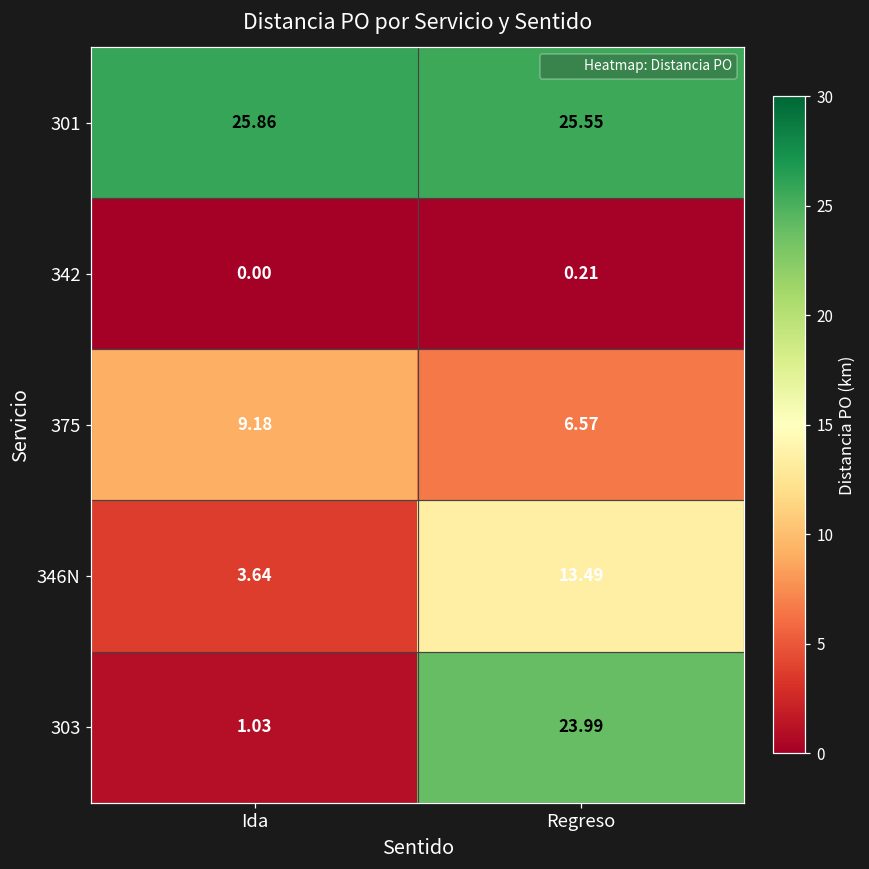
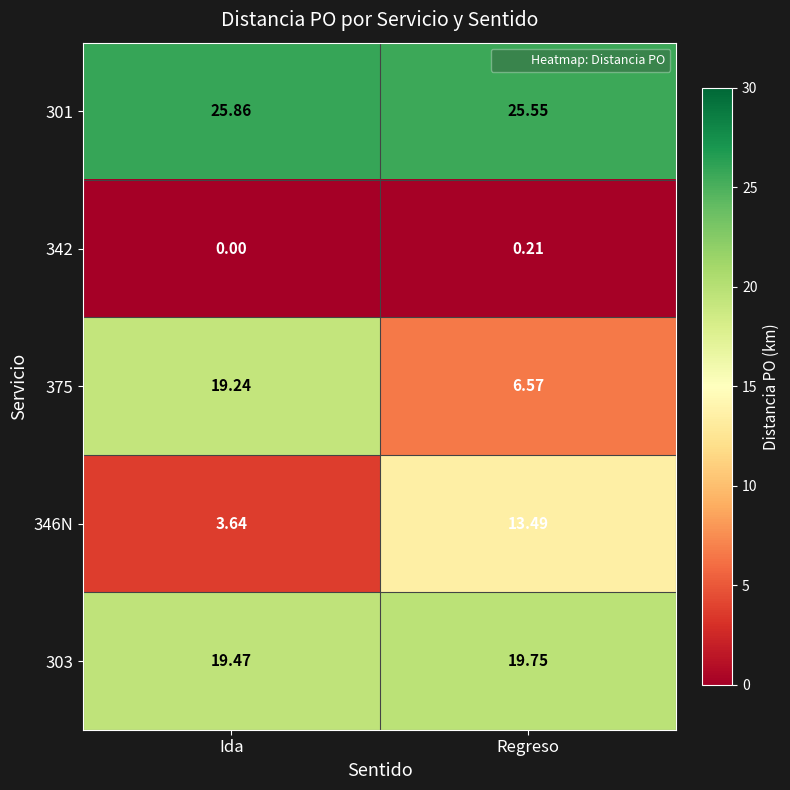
375, Ida: 9.18 -> 19.24
303, Ida: 1.03 -> 19.47
303, Regreso: 23.99 -> 19.75
